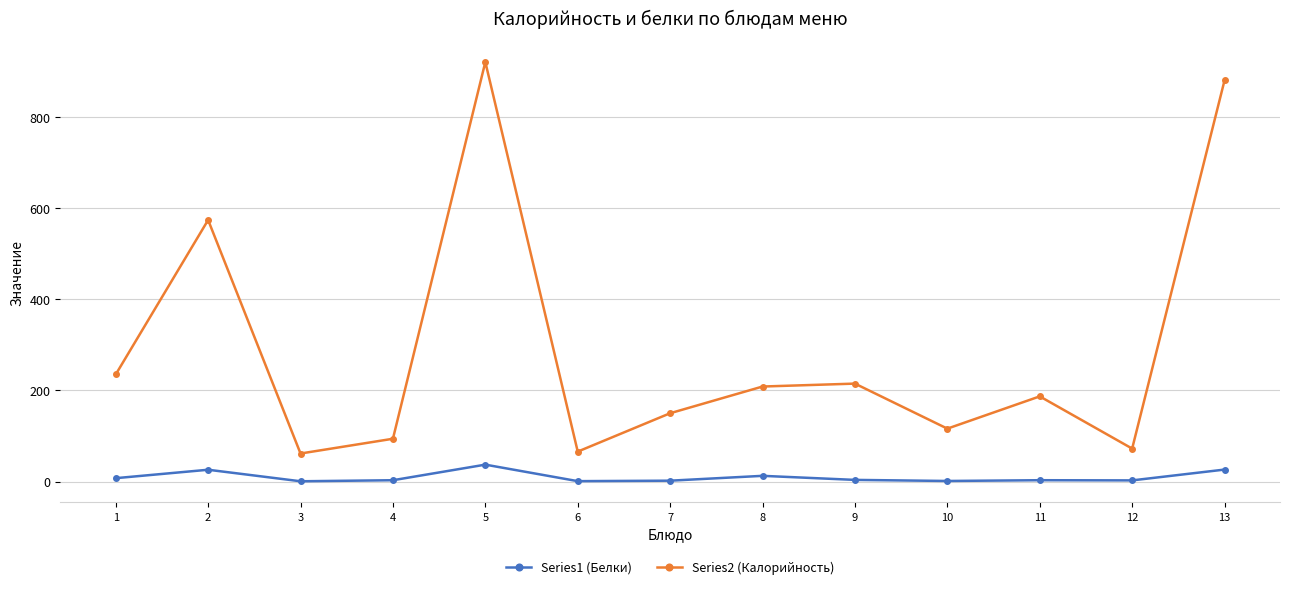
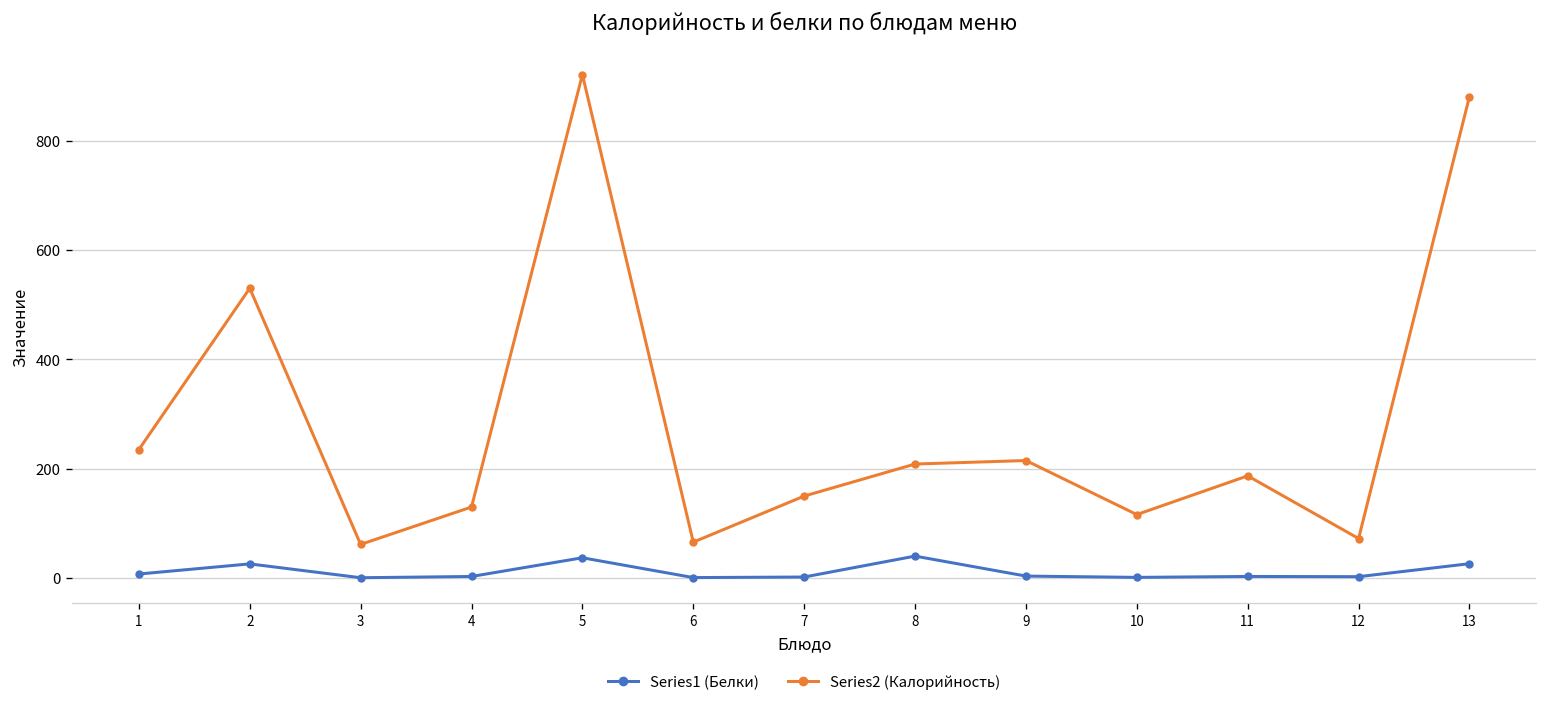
Series2 (Калорийность), 2: 570 -> 530
Series2 (Калорийность), 4: 90 -> 130
Series1 (Белки), 8: 10 -> 40
